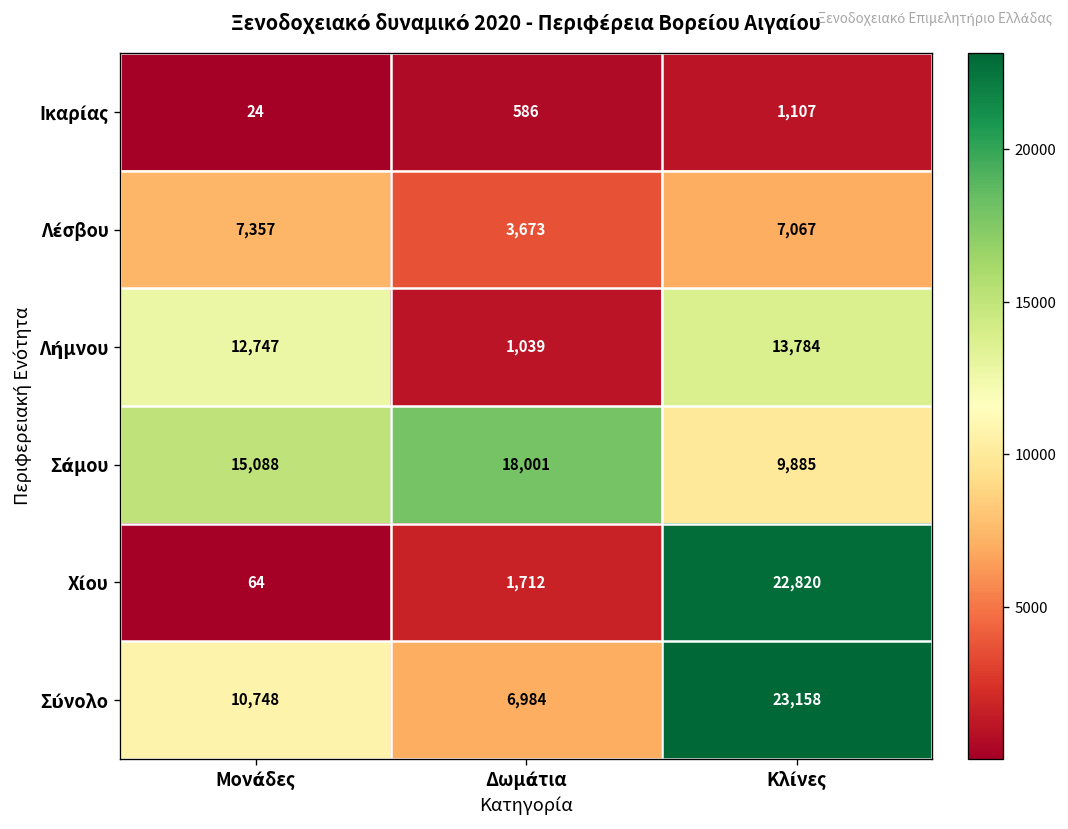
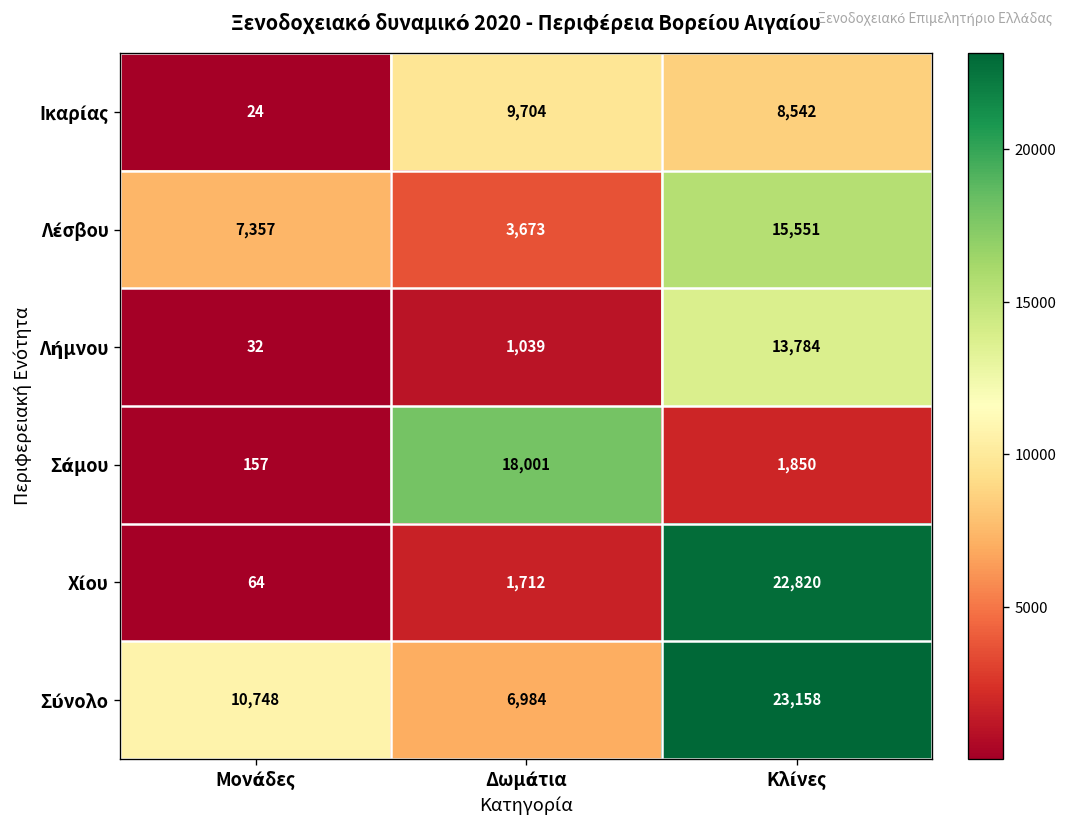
Ικαρίας, Δωμάτια: 586 -> 9,704
Ικαρίας, Κλίνες: 1,107 -> 8,542
Λέσβου, Κλίνες: 7,067 -> 15,551
Λήμνου, Μονάδες: 12,747 -> 32
Σάμου, Μονάδες: 15,088 -> 157
Σάμου, Κλίνες: 9,885 -> 1,850
